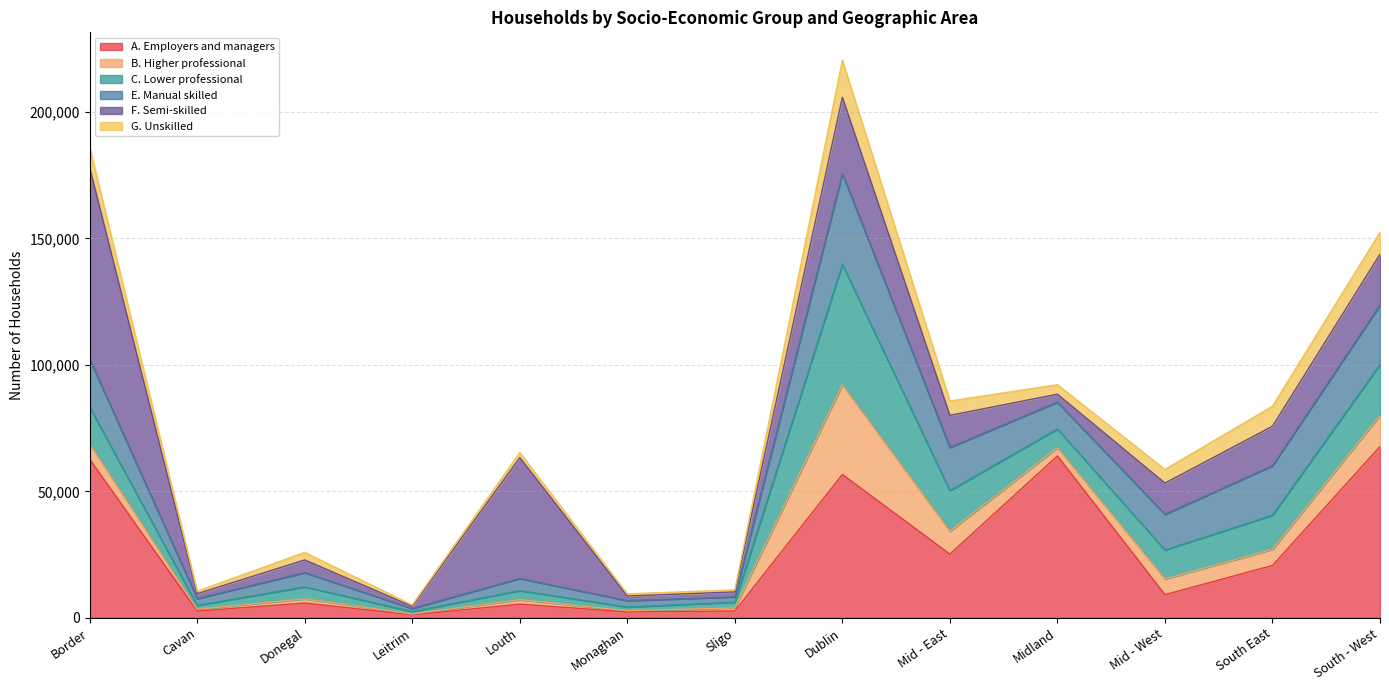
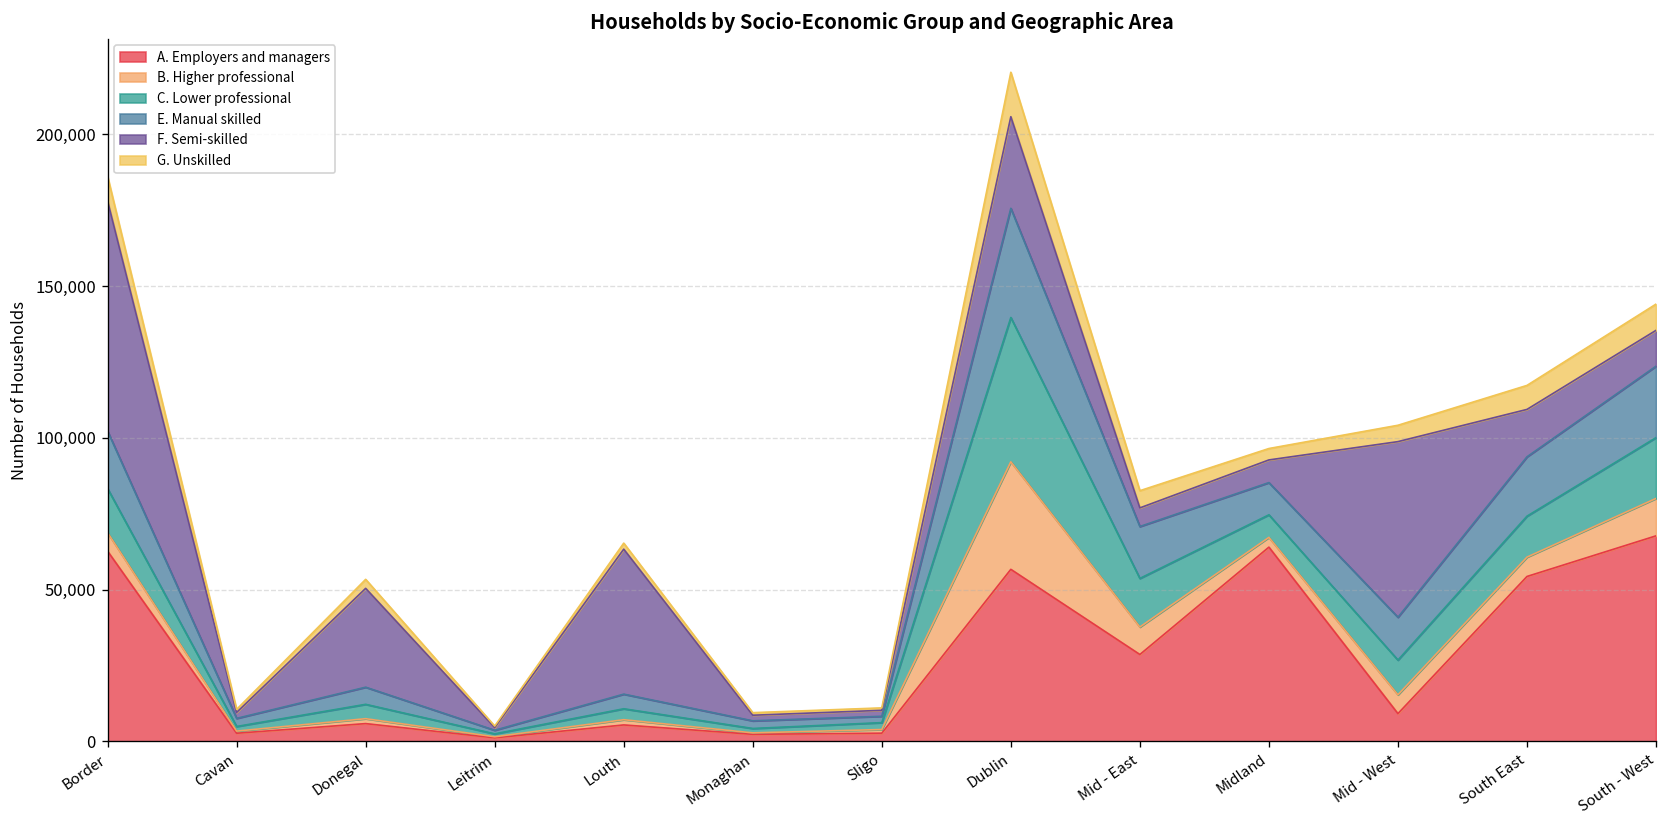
F. Semi-skilled, Donegal: 5,000 -> 33,000
A. Employers and managers, Mid - East: 25,000 -> 29,000
F. Semi-skilled, Mid - East: 13,000 -> 6,000
F. Semi-skilled, Midland: 3,000 -> 7,000
F. Semi-skilled, Mid - West: 12,000 -> 58,000
A. Employers and managers, South East: 21,000 -> 54,000
F. Semi-skilled, South - West: 20,000 -> 12,000
